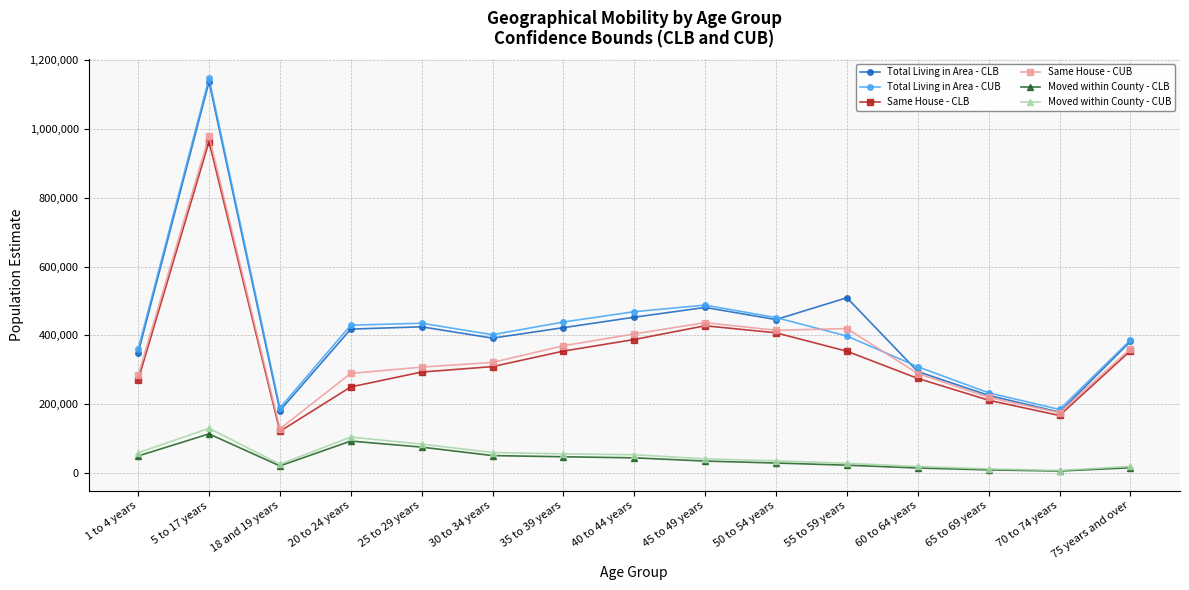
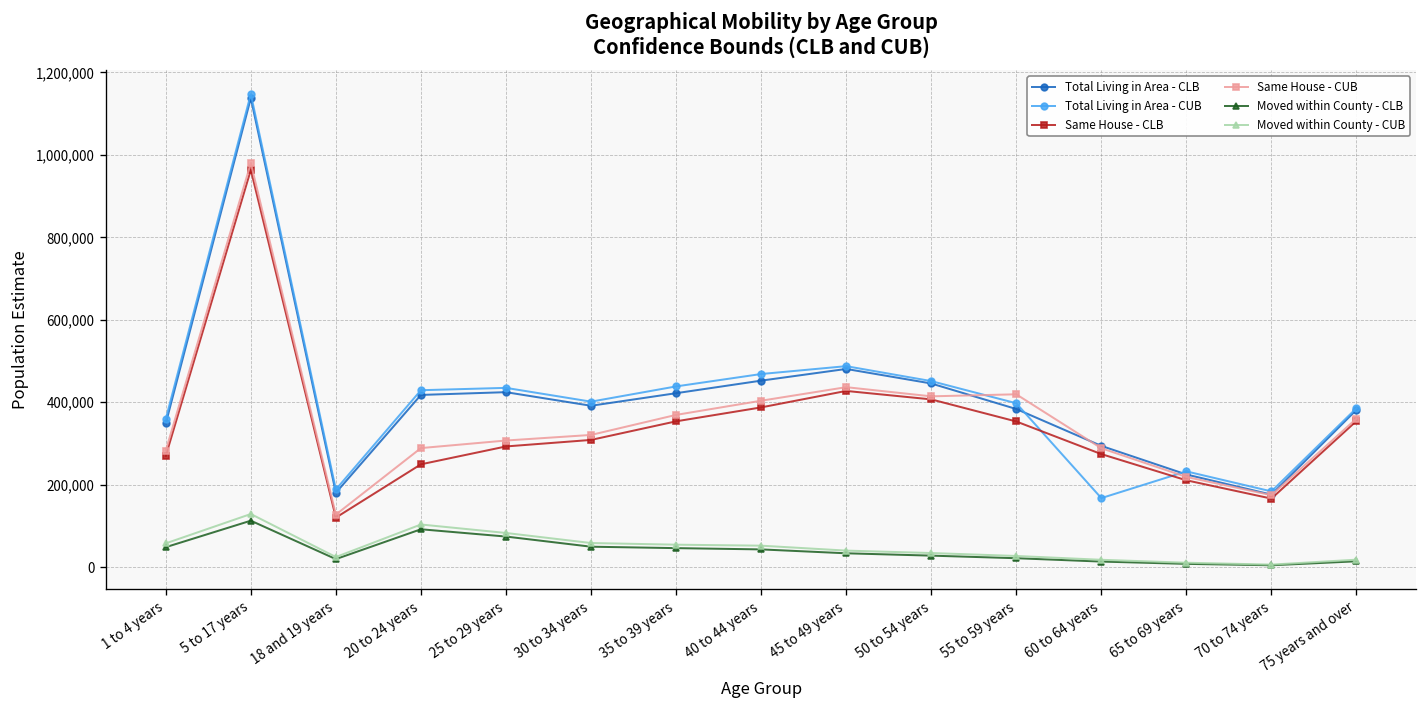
Total Living in Area - CLB, 55 to 59 years: 510,000 -> 380,000
Total Living in Area - CUB, 60 to 64 years: 310,000 -> 170,000
